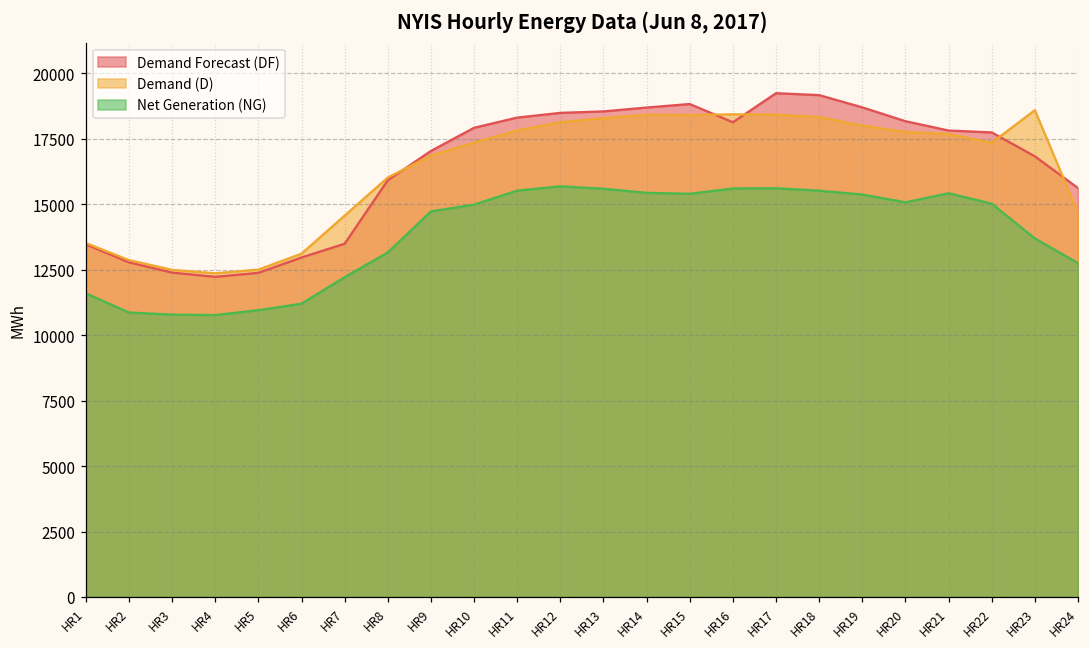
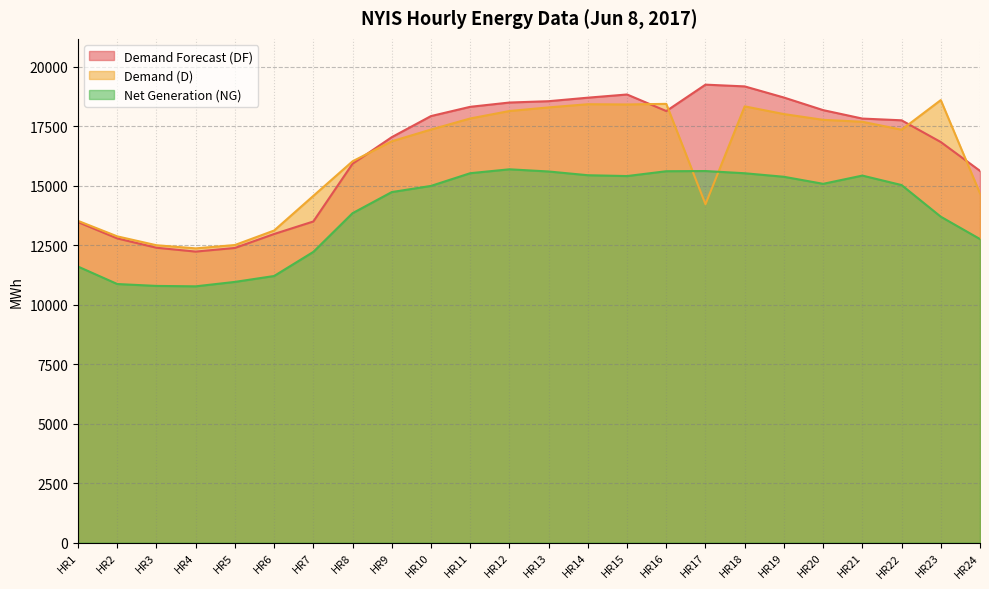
Net Generation (NG), HR8: 13200 -> 13800
Demand (D), HR17: 18400 -> 14200
